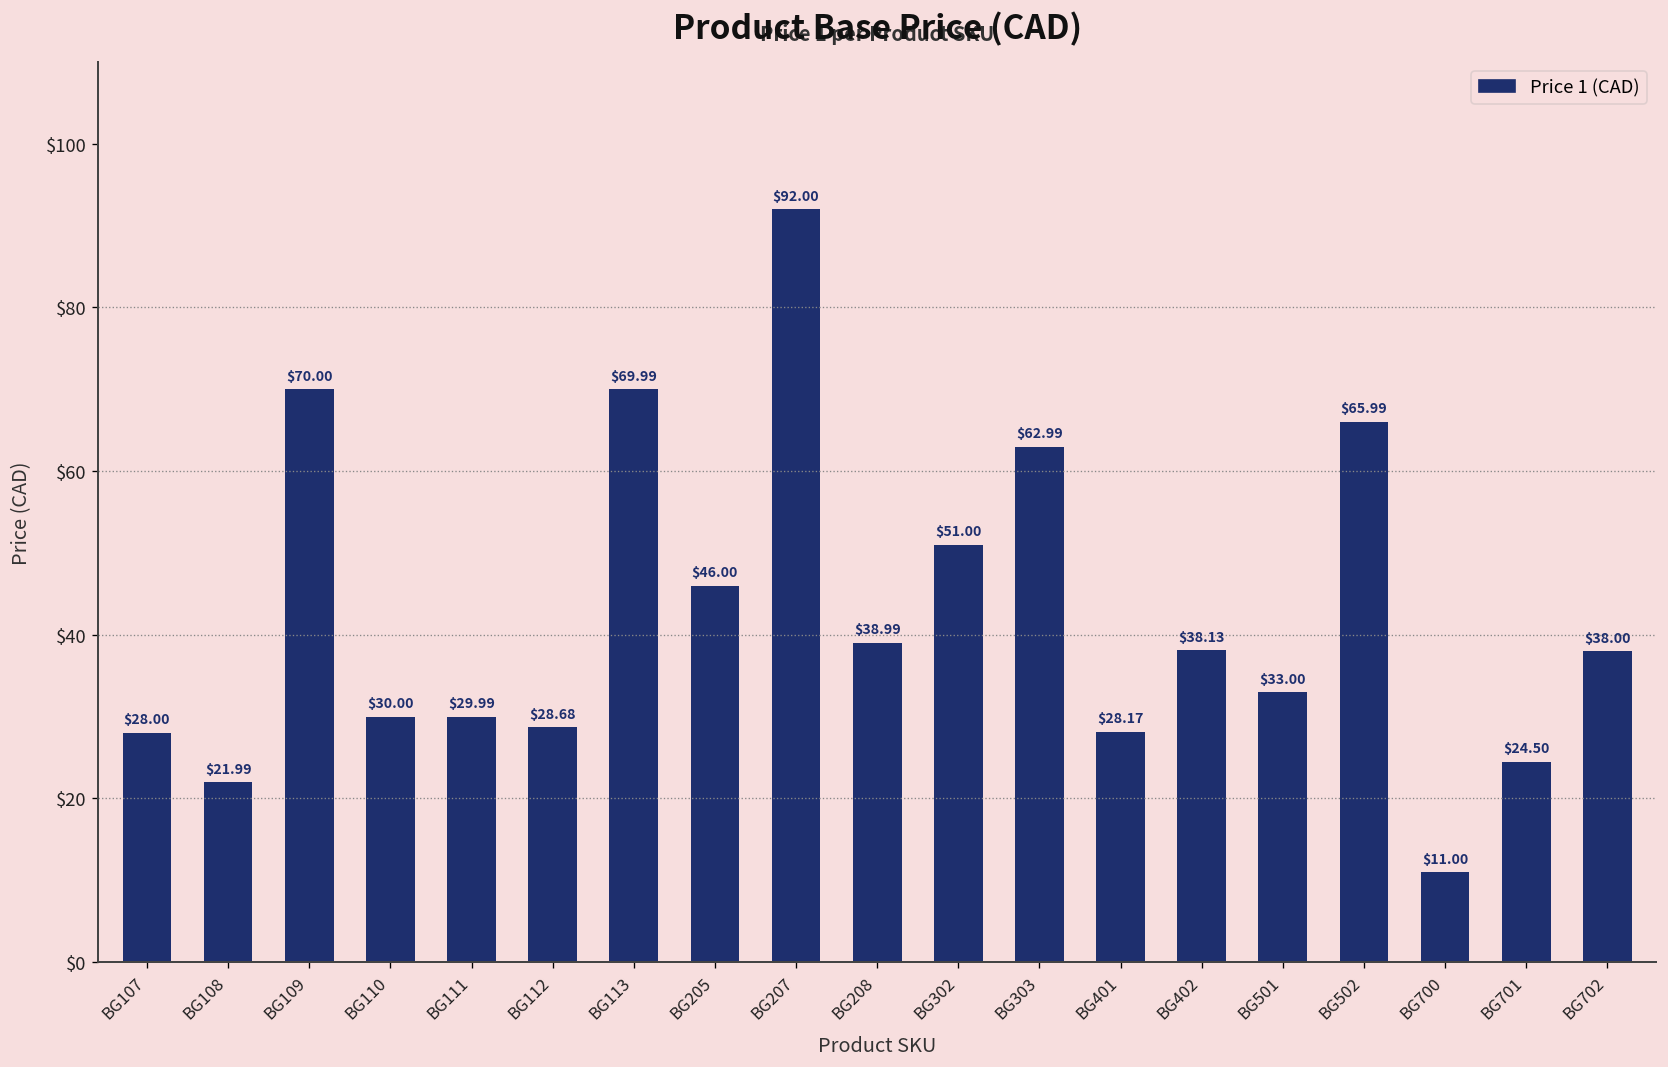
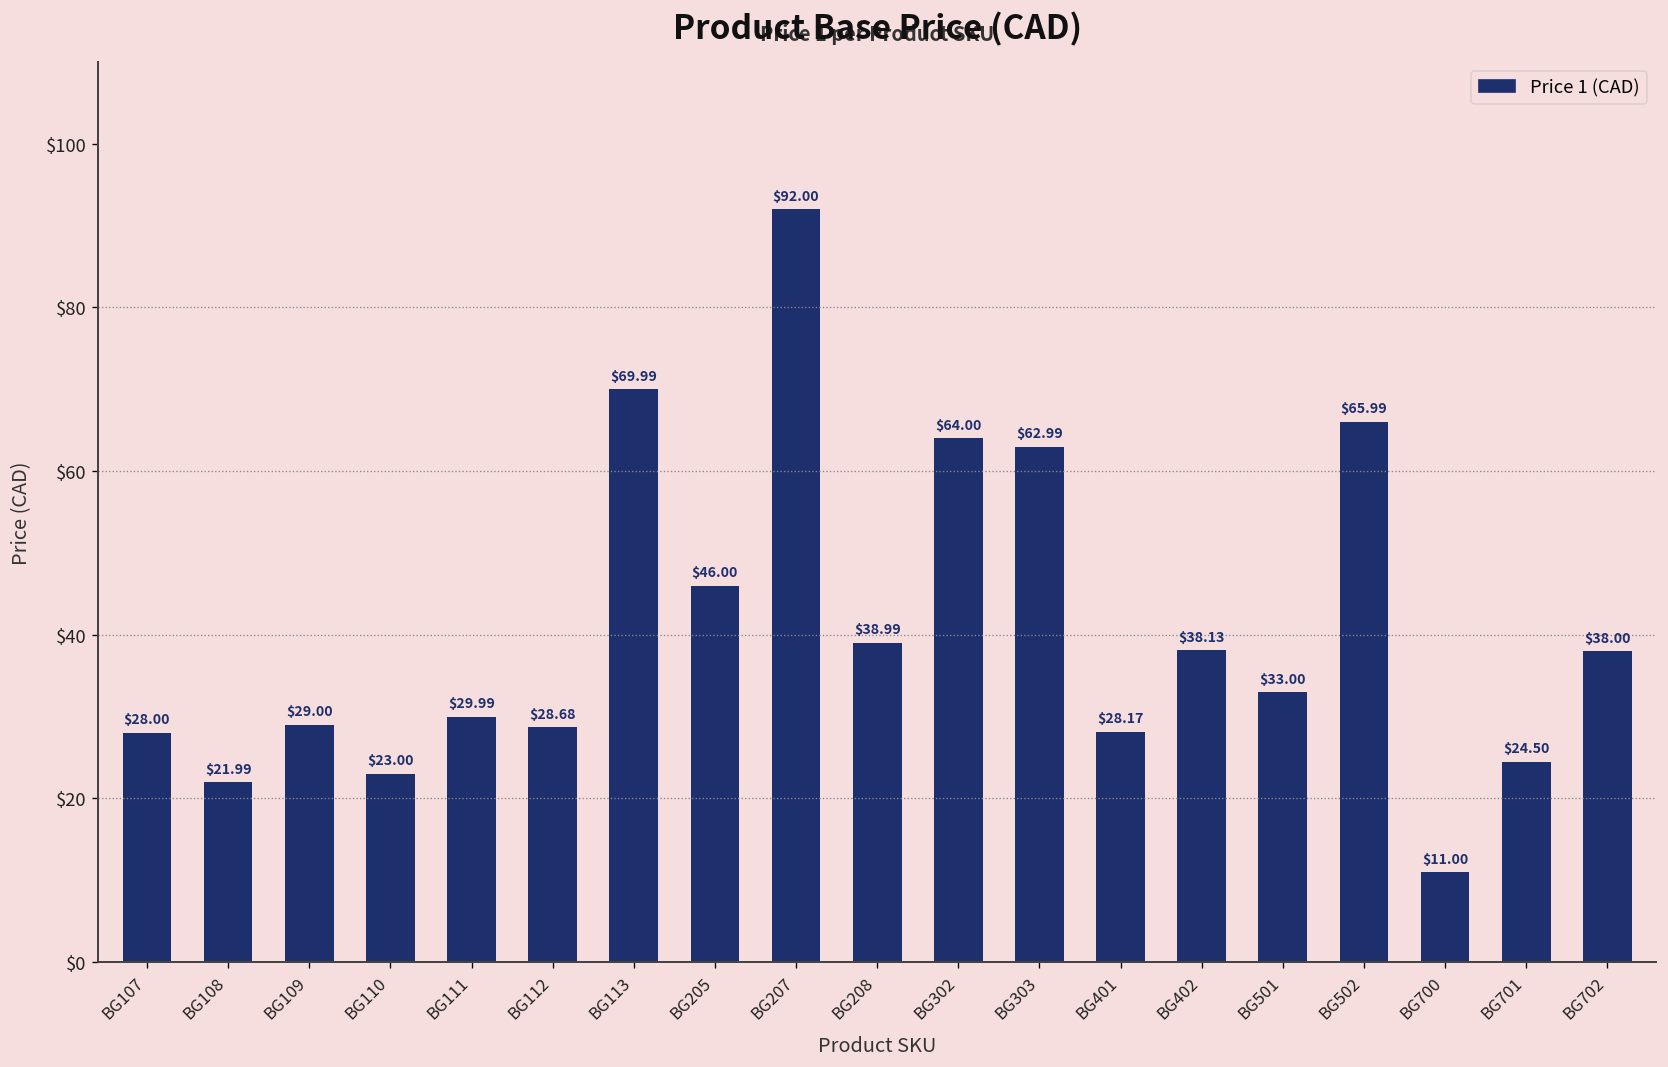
BG109: $70.00 -> $29.00
BG110: $30.00 -> $23.00
BG302: $51.00 -> $64.00
